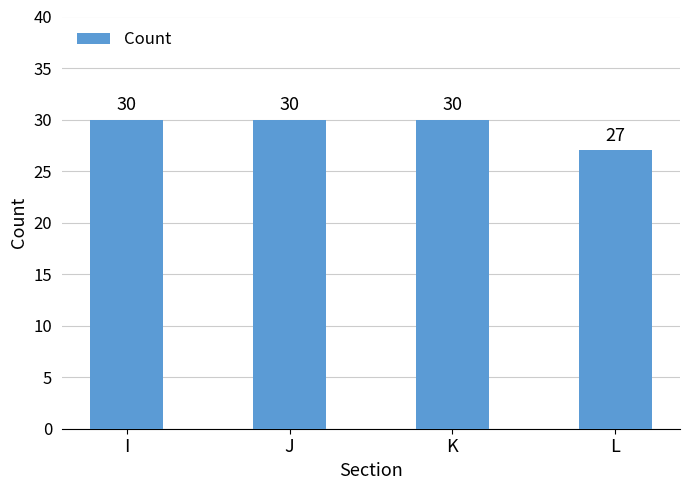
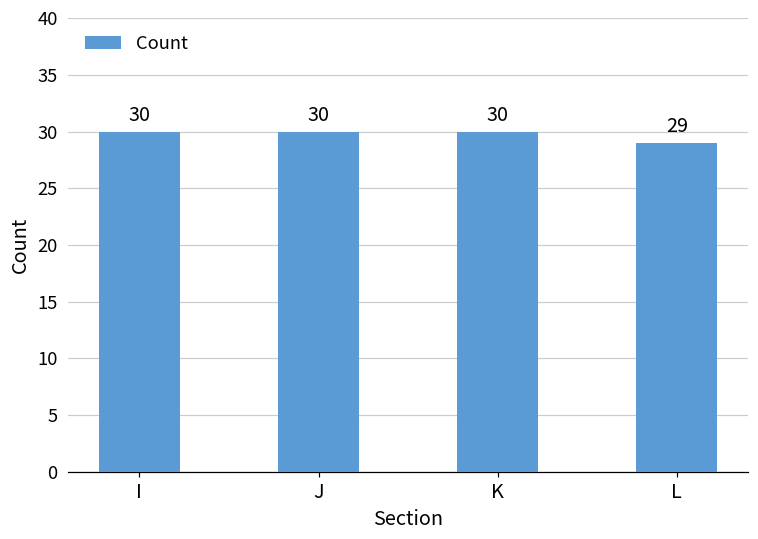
L: 27 -> 29
